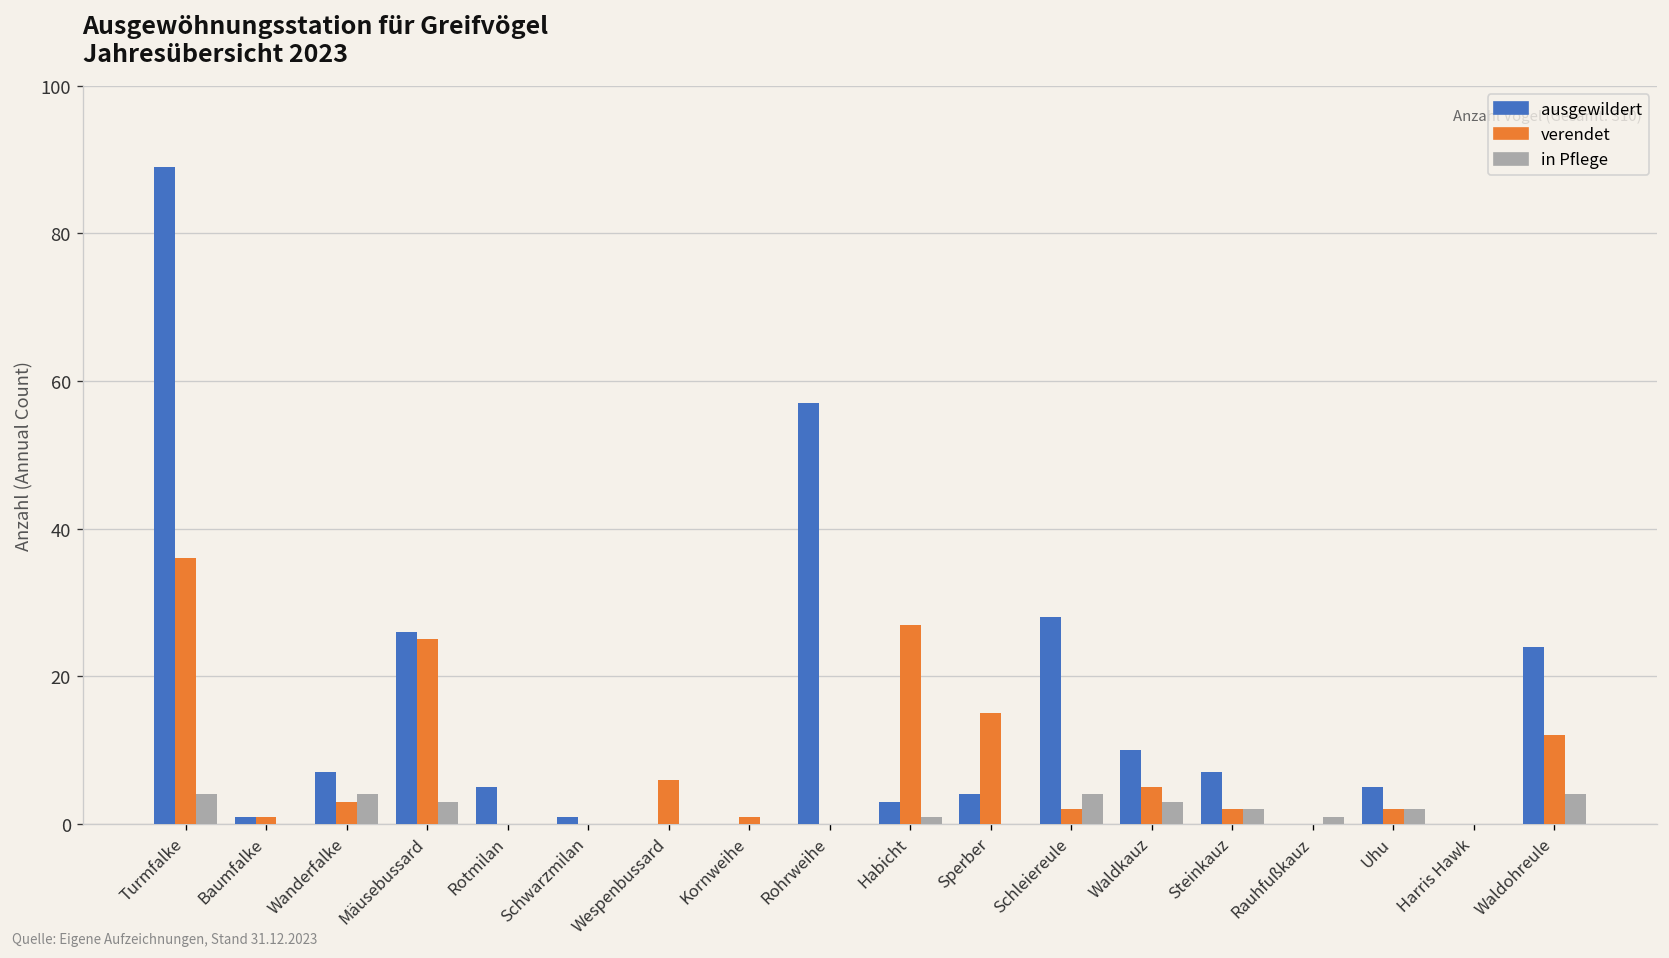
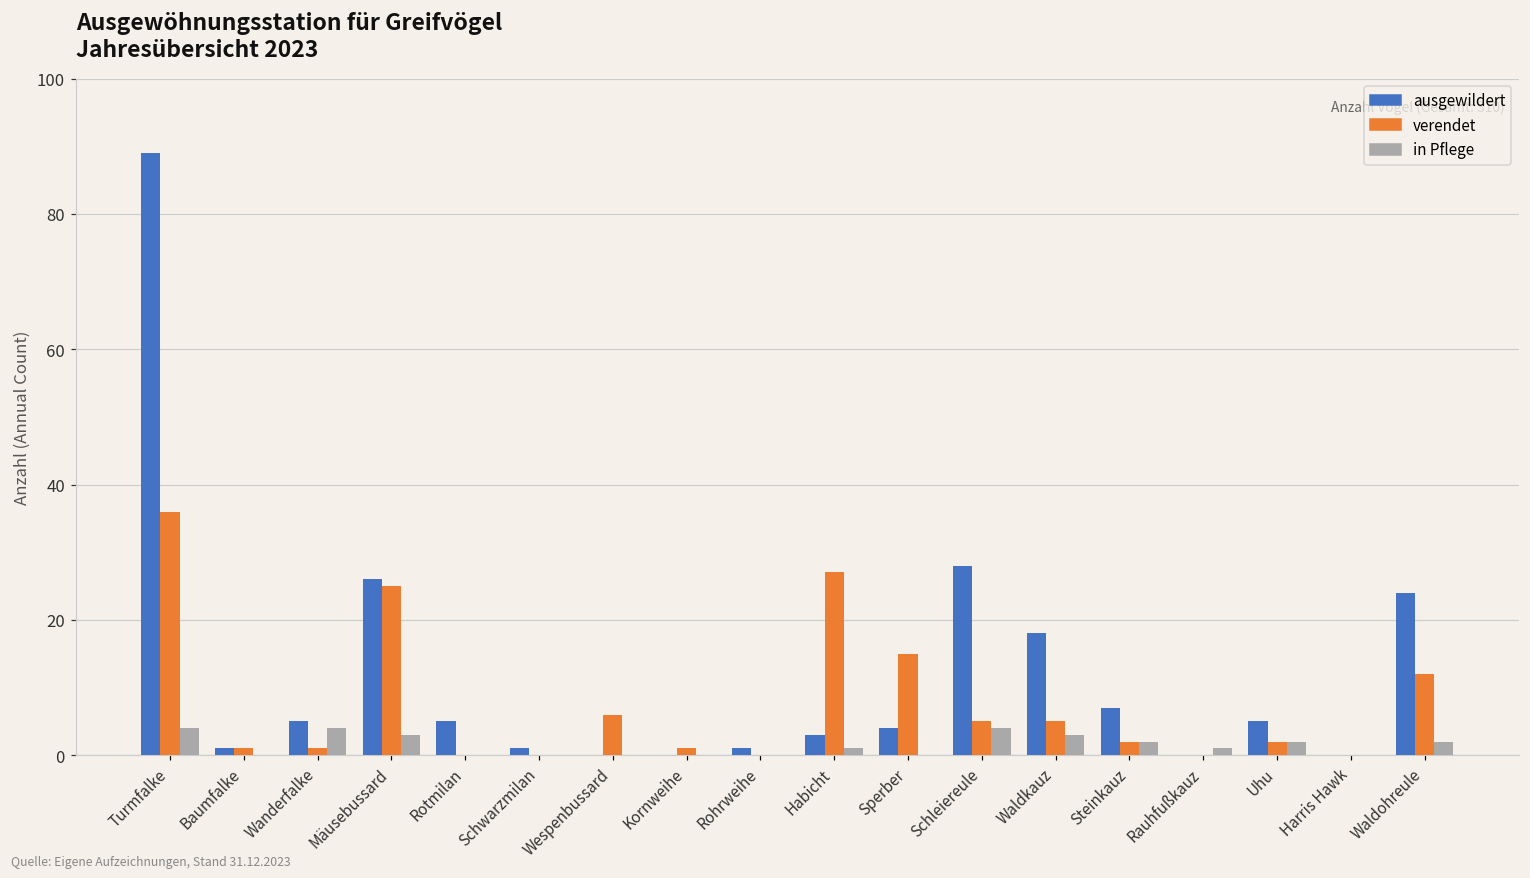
ausgewildert, Wanderfalke: 7 -> 5
verendet, Wanderfalke: 3 -> 1
ausgewildert, Rohrweihe: 57 -> 1
verendet, Schleiereule: 2 -> 5
ausgewildert, Waldkauz: 10 -> 18
in Pflege, Waldohreule: 4 -> 2
